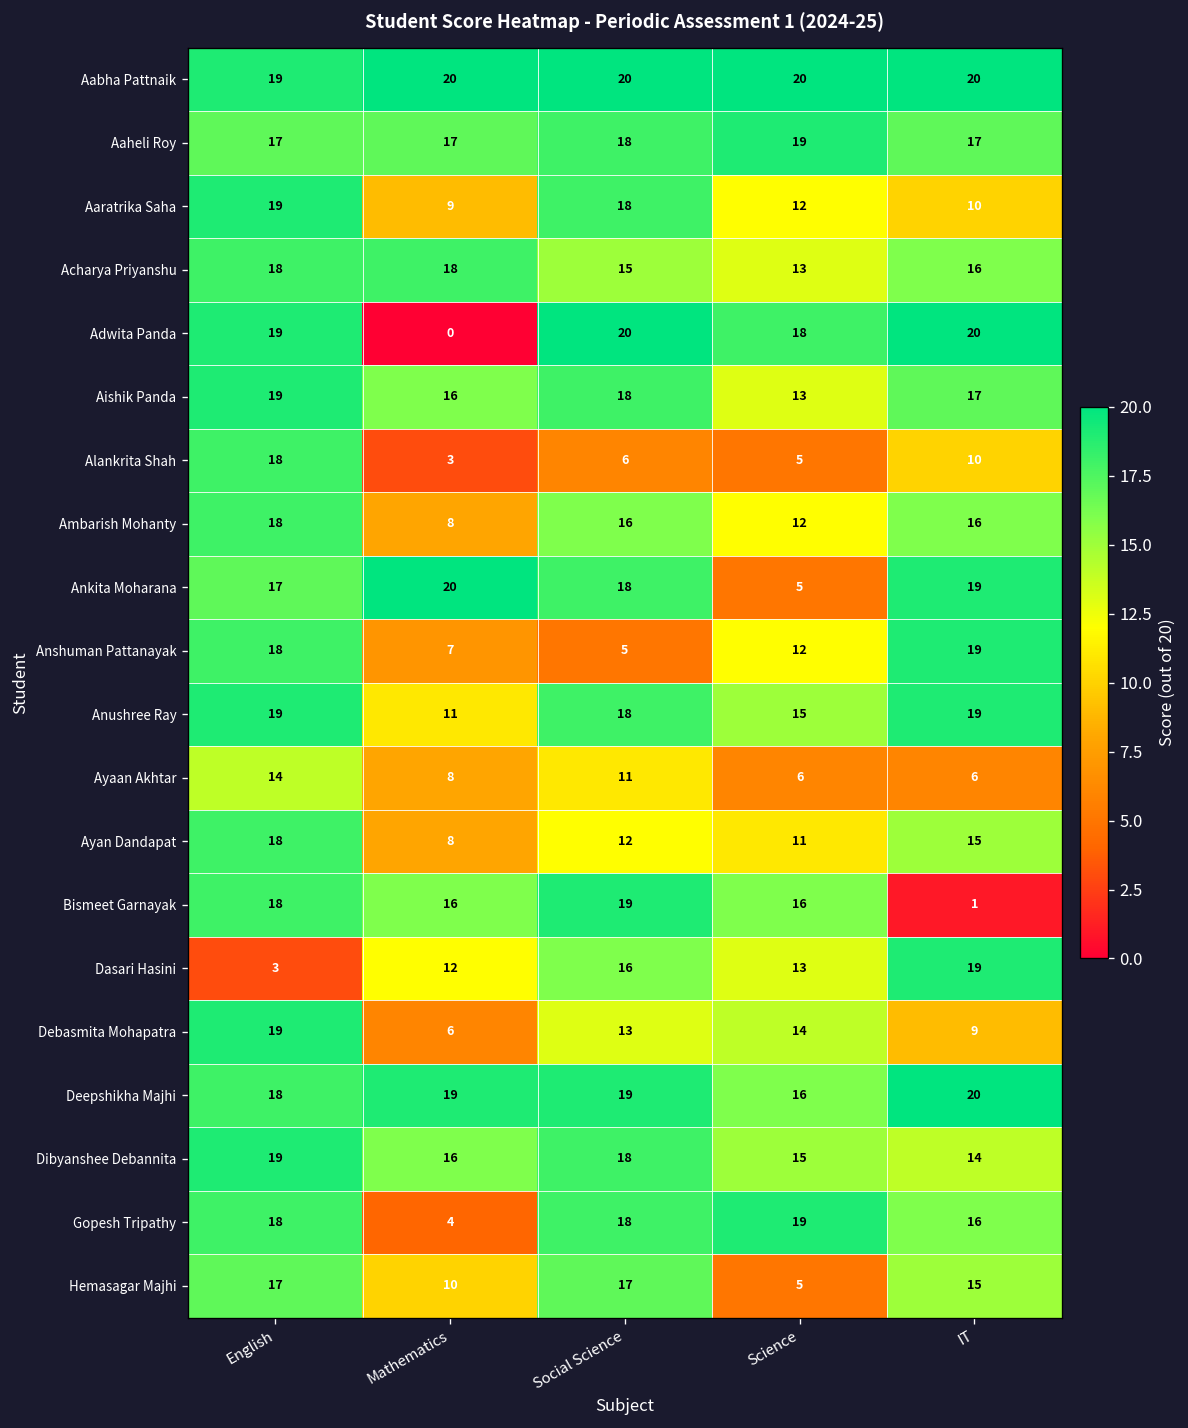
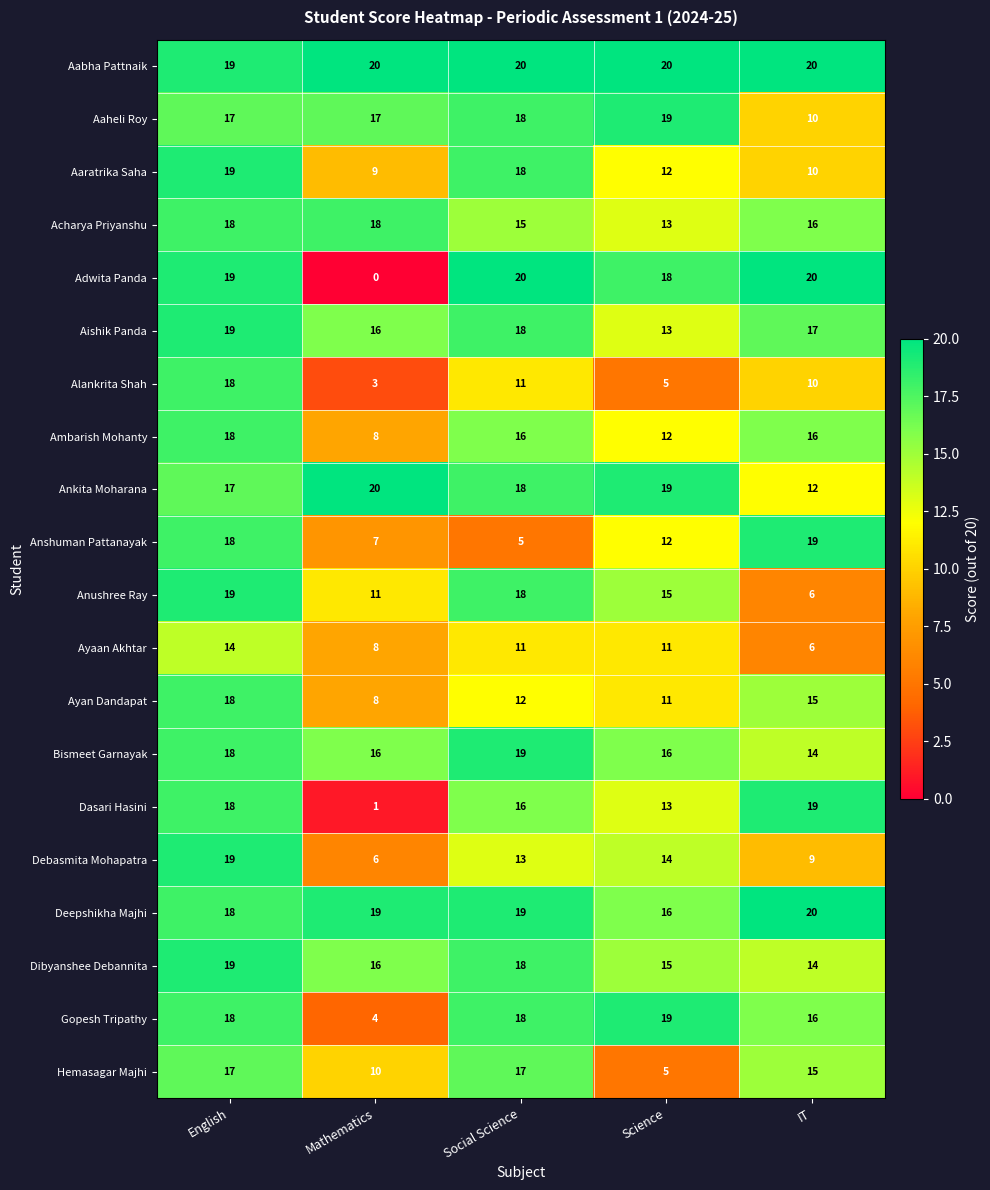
Aaheli Roy, IT: 17 -> 10
Alankrita Shah, Social Science: 6 -> 11
Ankita Moharana, Science: 5 -> 19
Ankita Moharana, IT: 19 -> 12
Anushree Ray, IT: 19 -> 6
Ayaan Akhtar, Science: 6 -> 11
Bismeet Garnayak, IT: 1 -> 14
Dasari Hasini, English: 3 -> 18
Dasari Hasini, Mathematics: 12 -> 1
